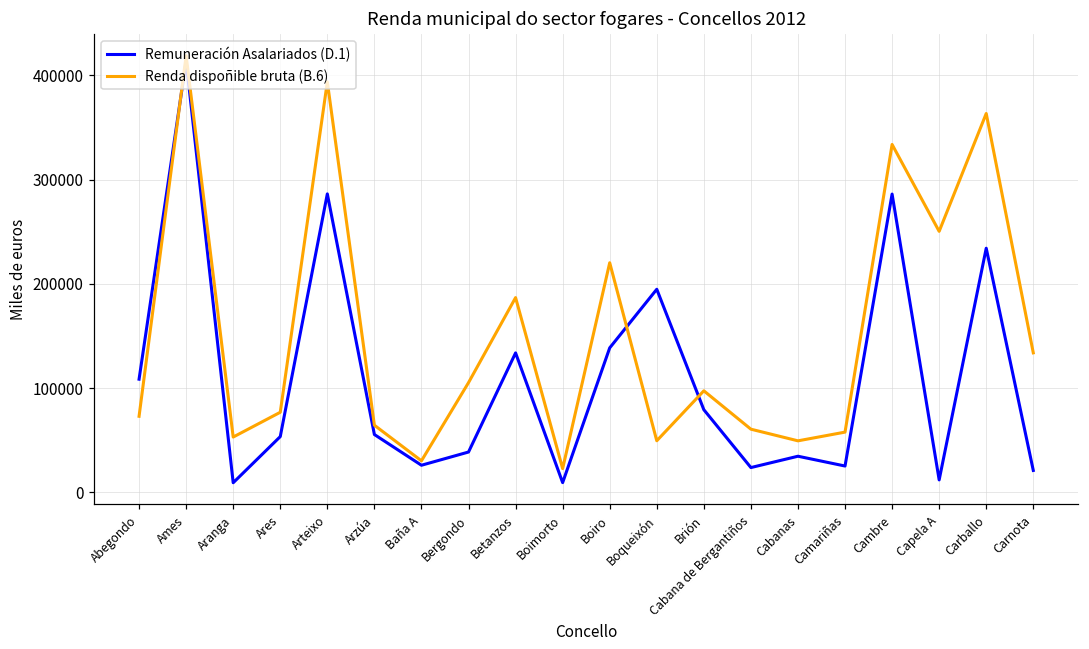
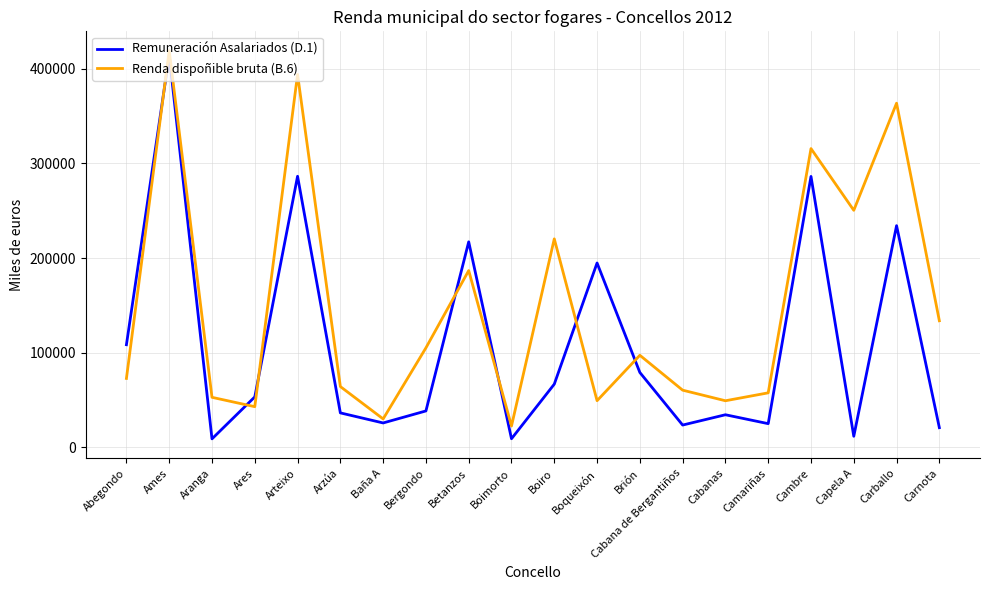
Renda dispoñible bruta (B.6), Ares: 80000 -> 40000
Remuneración Asalariados (D.1), Arzúa: 60000 -> 40000
Remuneración Asalariados (D.1), Betanzos: 130000 -> 220000
Remuneración Asalariados (D.1), Boiro: 140000 -> 70000
Renda dispoñible bruta (B.6), Cambre: 330000 -> 320000
